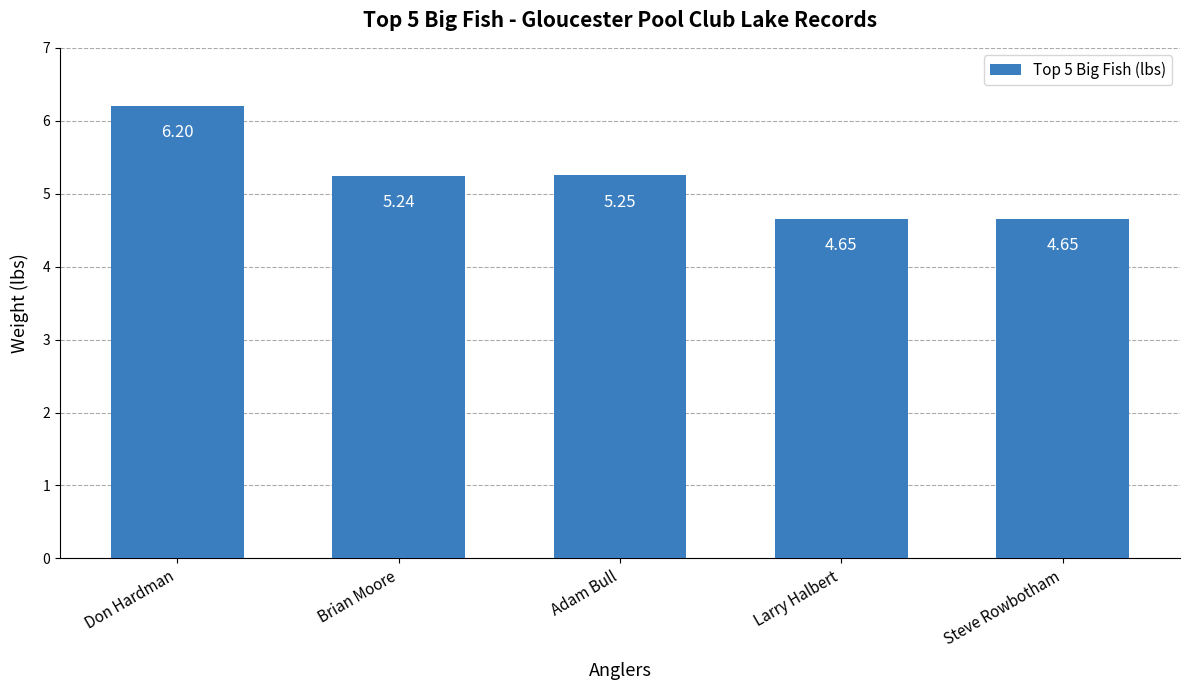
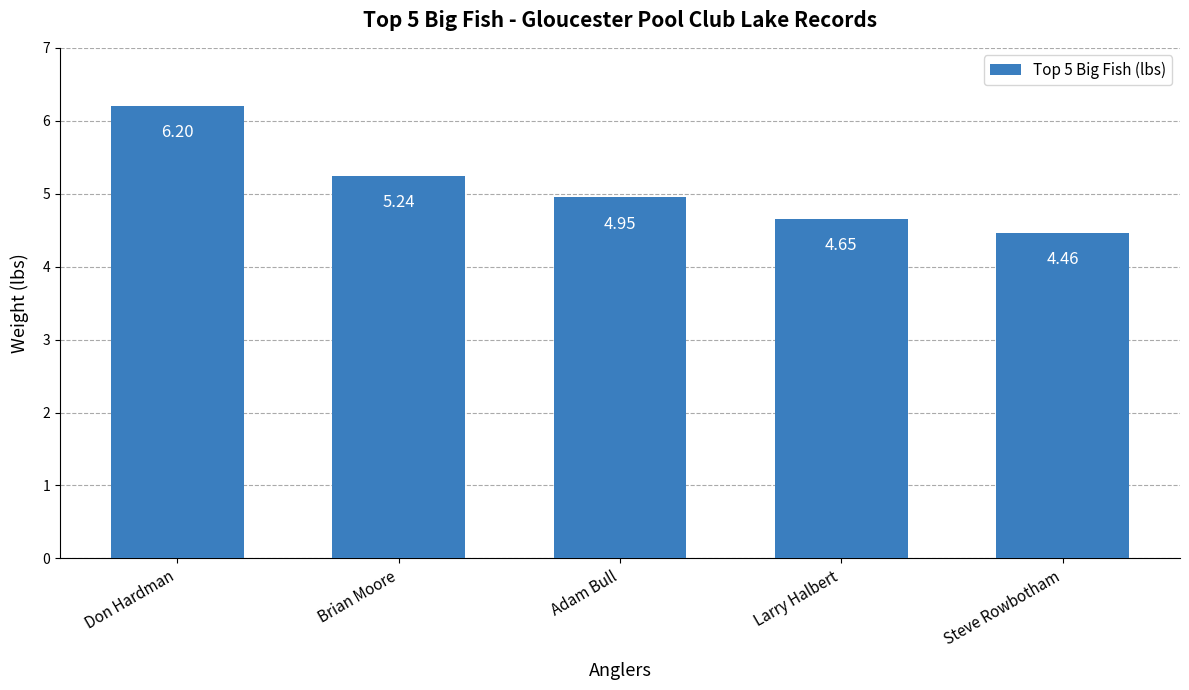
Adam Bull: 5.25 -> 4.95
Steve Rowbotham: 4.65 -> 4.46
